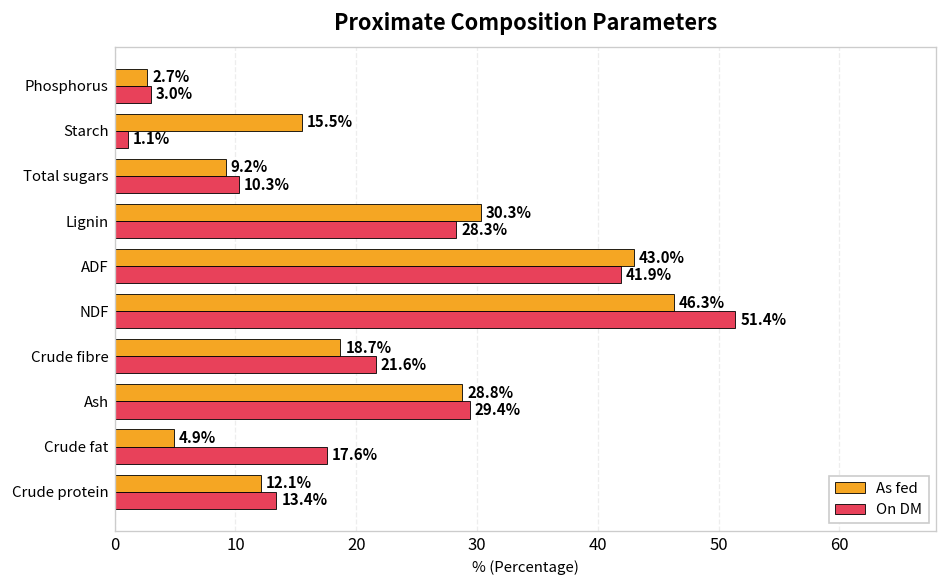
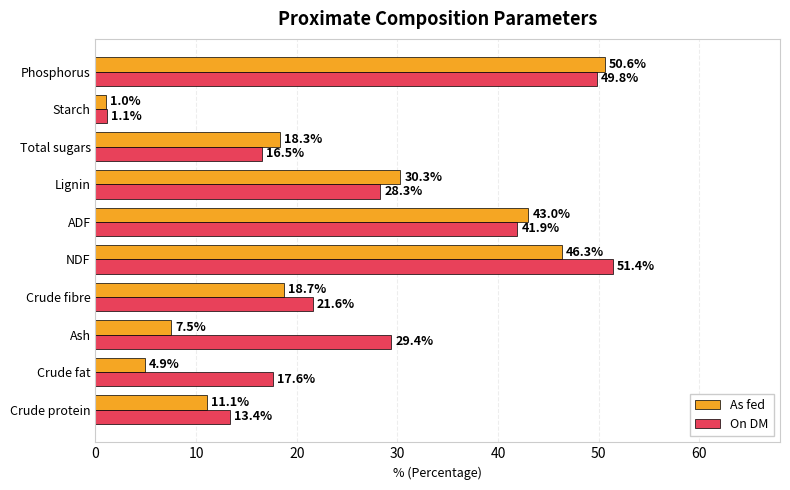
As fed, Phosphorus: 2.7% -> 50.6%
On DM, Phosphorus: 3.0% -> 49.8%
As fed, Starch: 15.5% -> 1.0%
As fed, Total sugars: 9.2% -> 18.3%
On DM, Total sugars: 10.3% -> 16.5%
As fed, Ash: 28.8% -> 7.5%
As fed, Crude protein: 12.1% -> 11.1%
